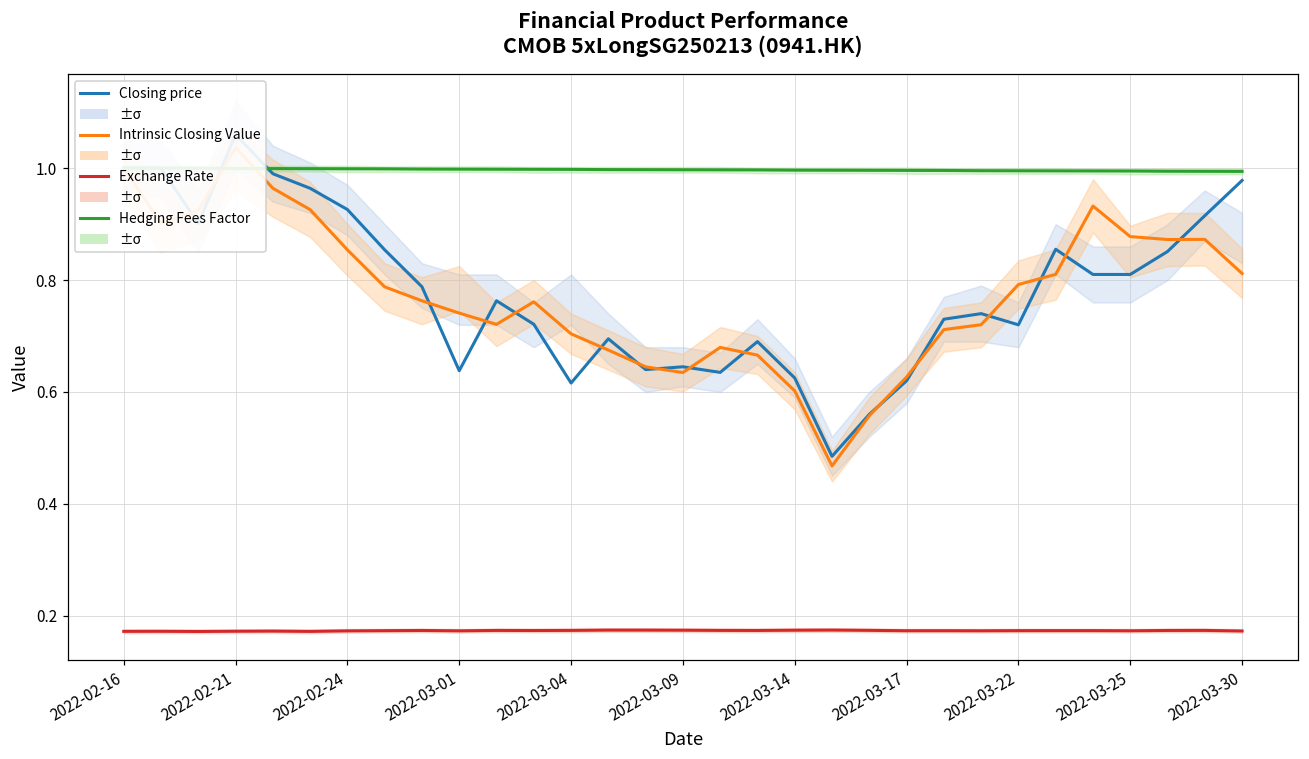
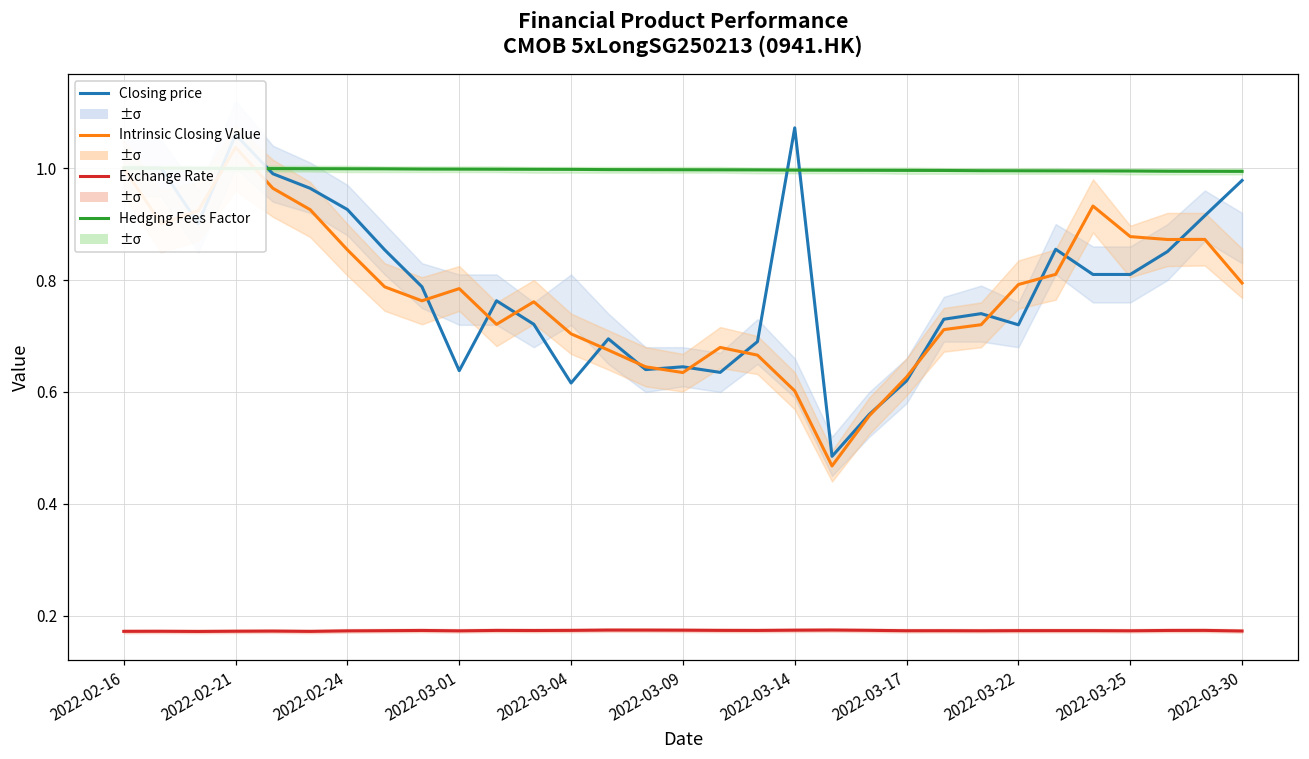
Intrinsic Closing Value, 2022-03-01: 0.74 -> 0.78
Closing price, 2022-03-14: 0.63 -> 1.07
Intrinsic Closing Value, 2022-03-30: 0.81 -> 0.79
